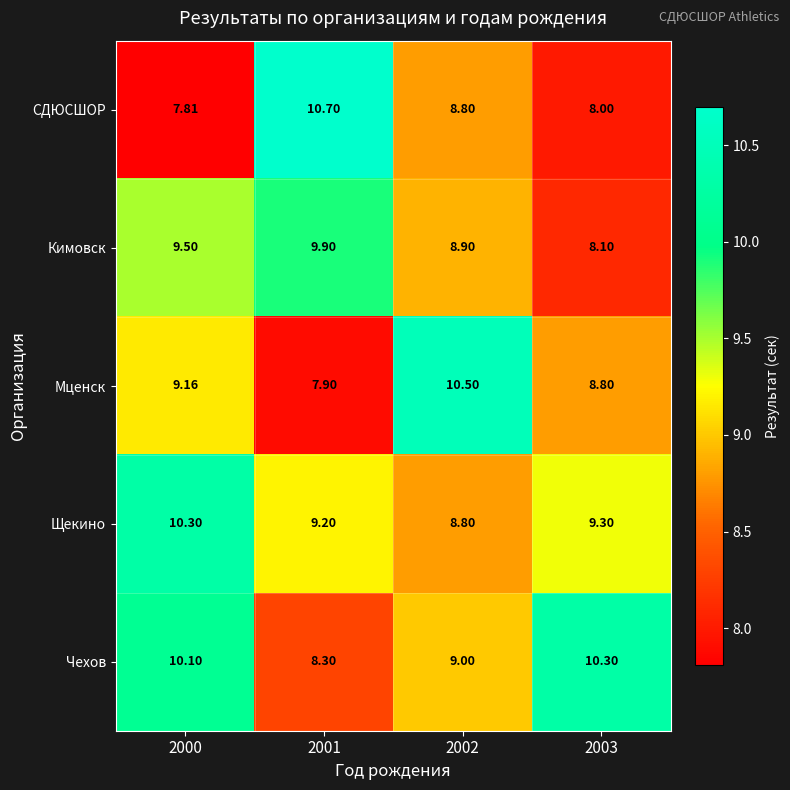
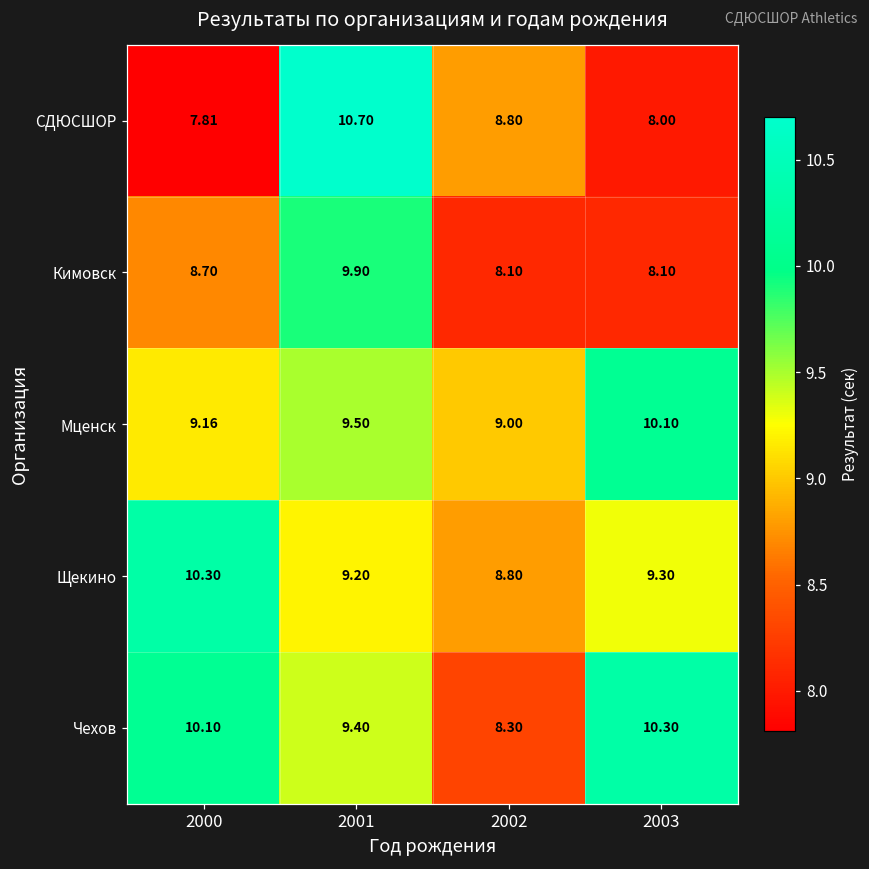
Кимовск, 2000: 9.50 -> 8.70
Кимовск, 2002: 8.90 -> 8.10
Мценск, 2001: 7.90 -> 9.50
Мценск, 2002: 10.50 -> 9.00
Мценск, 2003: 8.80 -> 10.10
Чехов, 2001: 8.30 -> 9.40
Чехов, 2002: 9.00 -> 8.30
